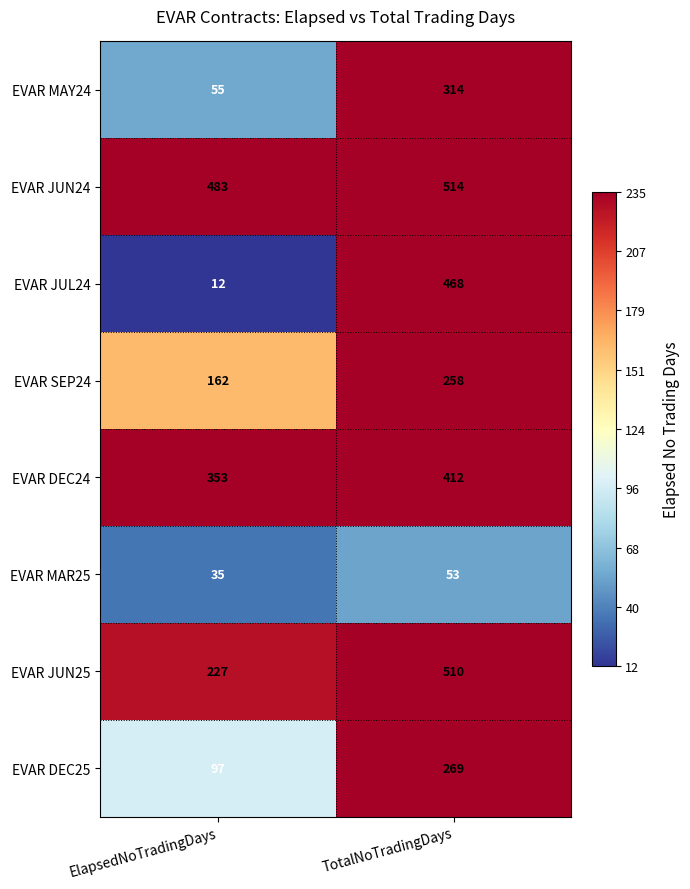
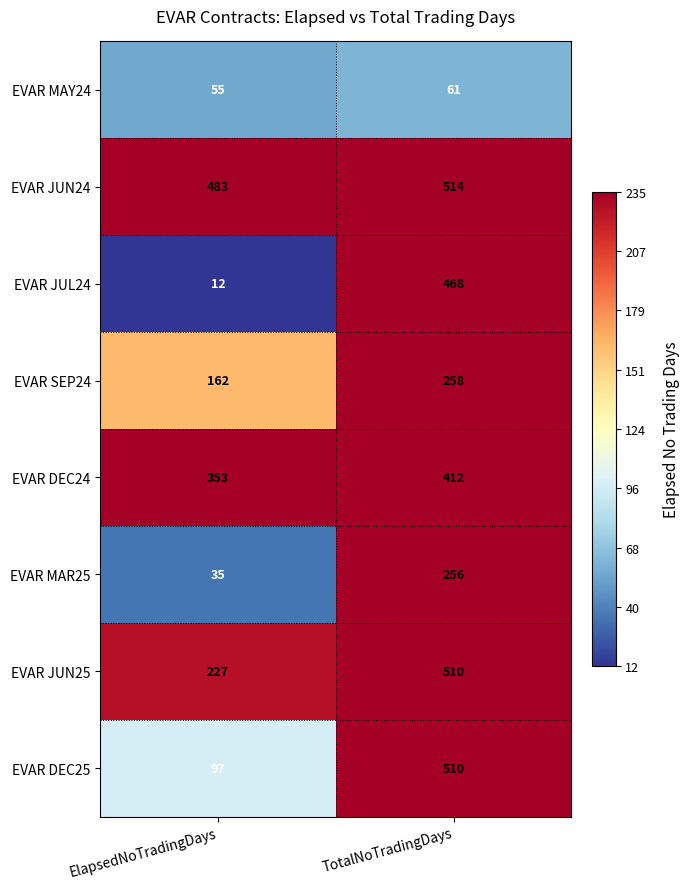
EVAR MAY24, TotalNoTradingDays: 314 -> 61
EVAR MAR25, TotalNoTradingDays: 53 -> 256
EVAR DEC25, TotalNoTradingDays: 269 -> 510
